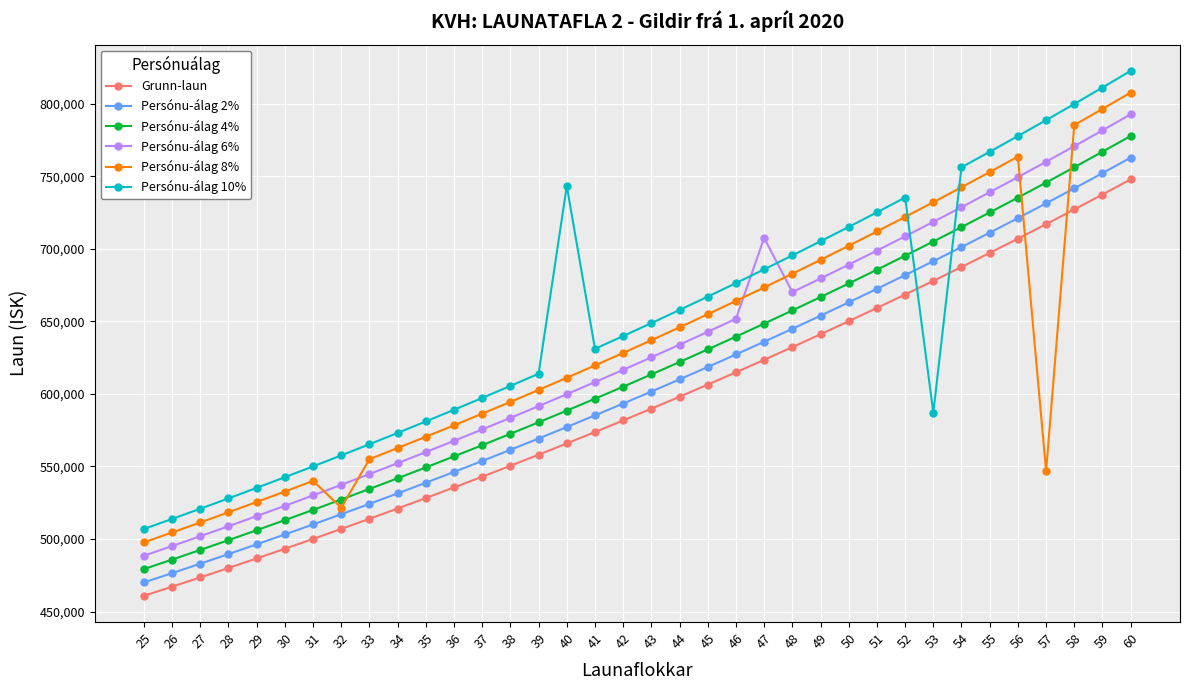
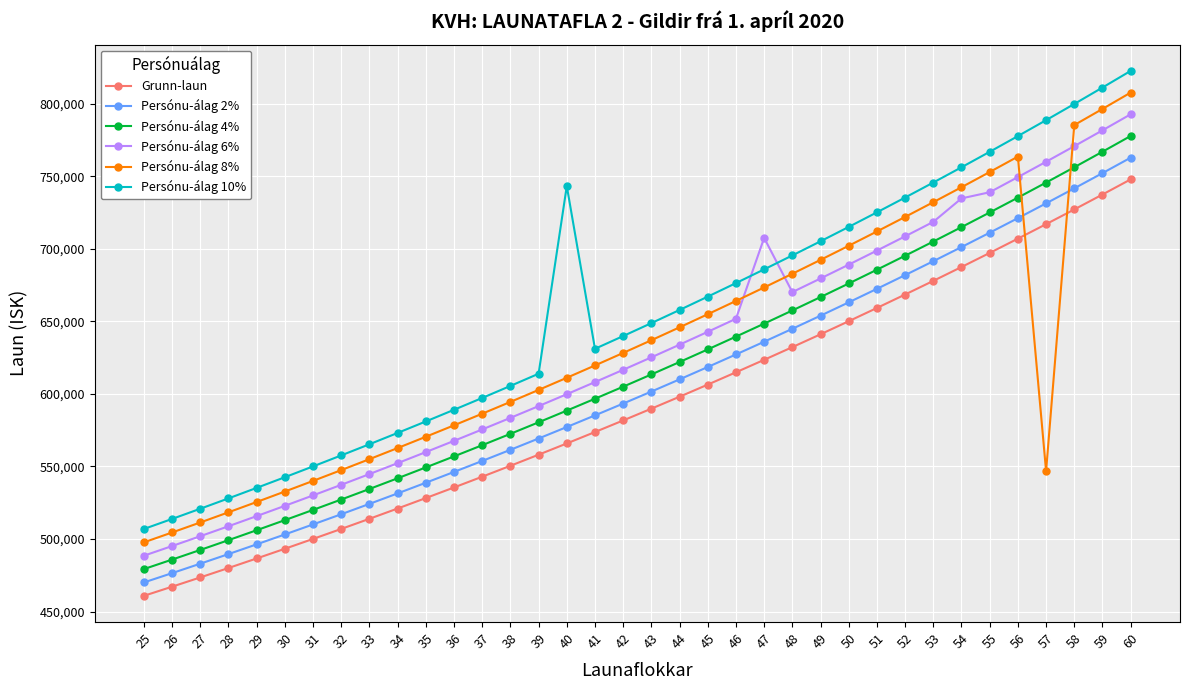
Persónu-álag 8%, 32: 522,000 -> 547,000
Persónu-álag 10%, 53: 587,000 -> 746,000
Persónu-álag 6%, 54: 729,000 -> 735,000
